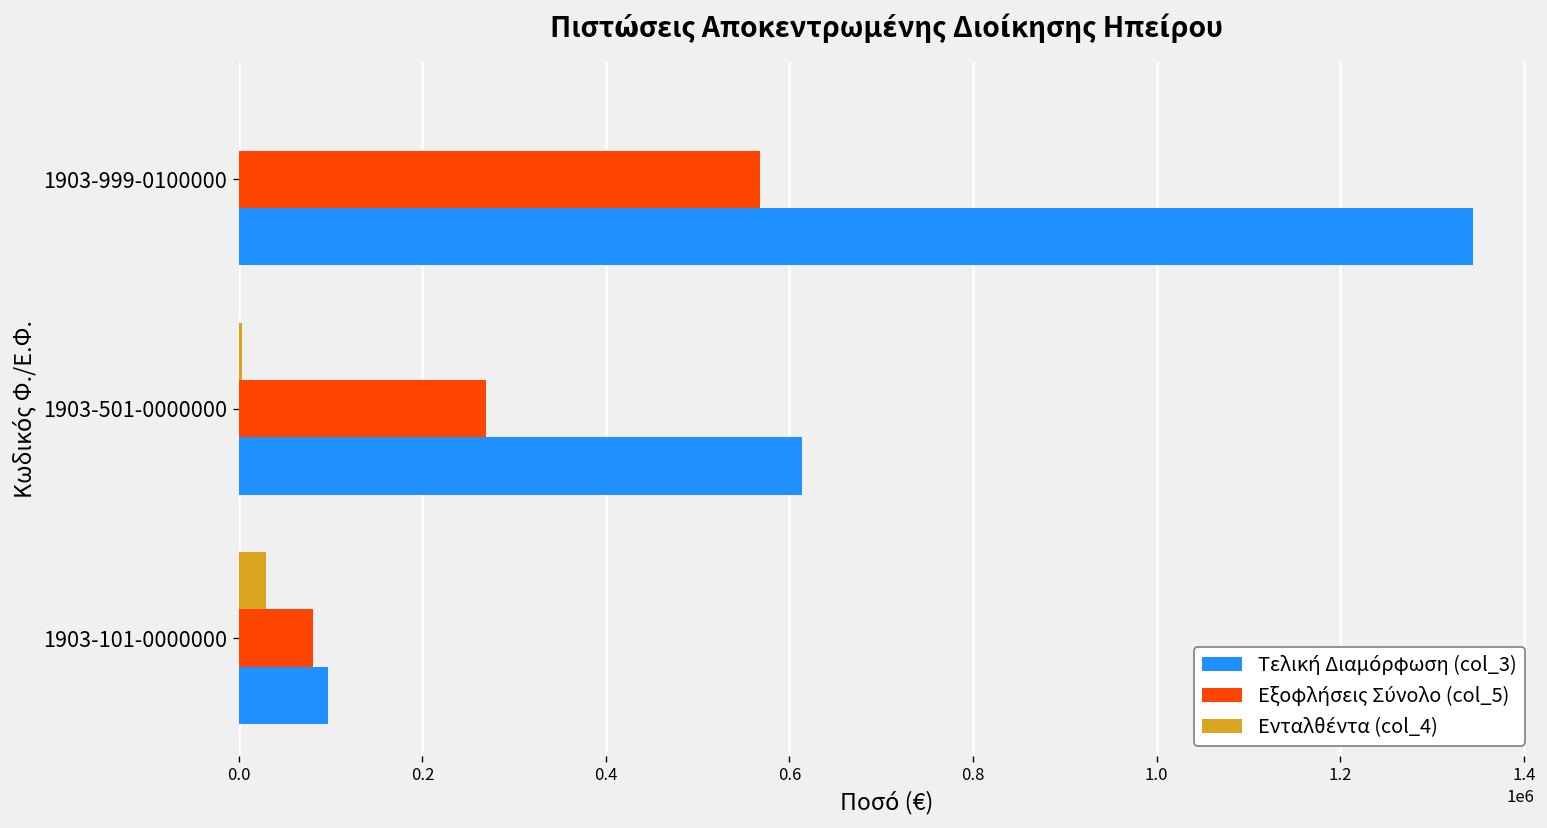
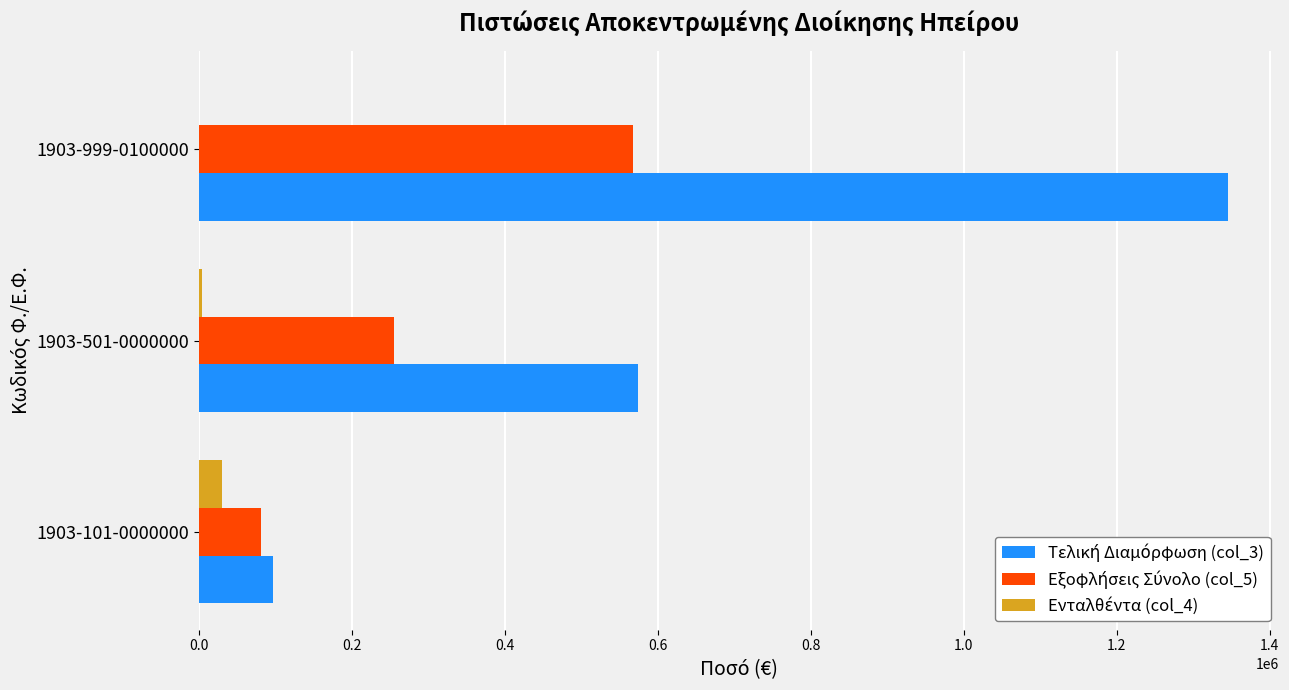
Εξοφλήσεις Σύνολο (col_5), 1903-501-0000000: 270000 -> 250000
Τελική Διαμόρφωση (col_3), 1903-501-0000000: 610000 -> 570000
